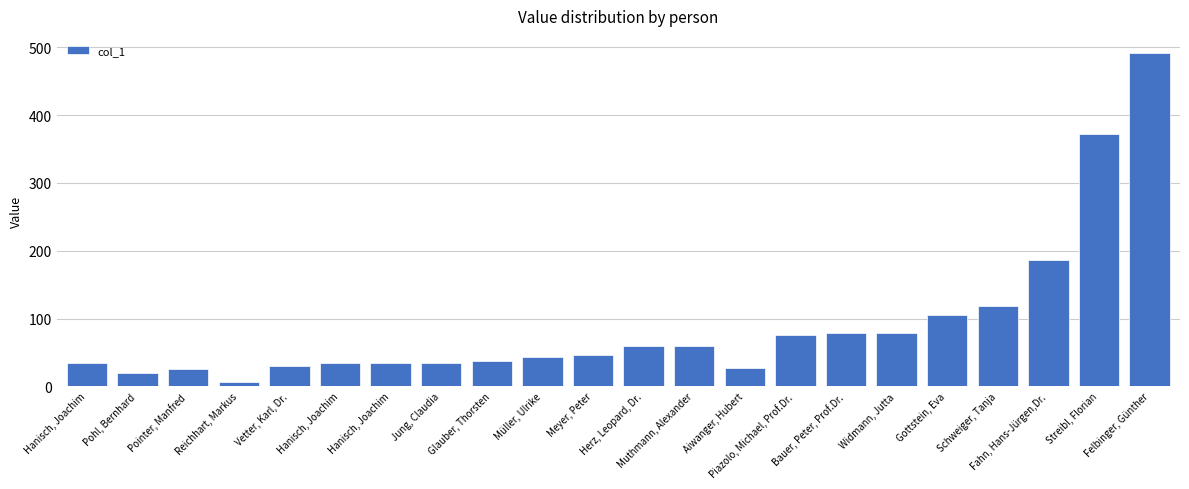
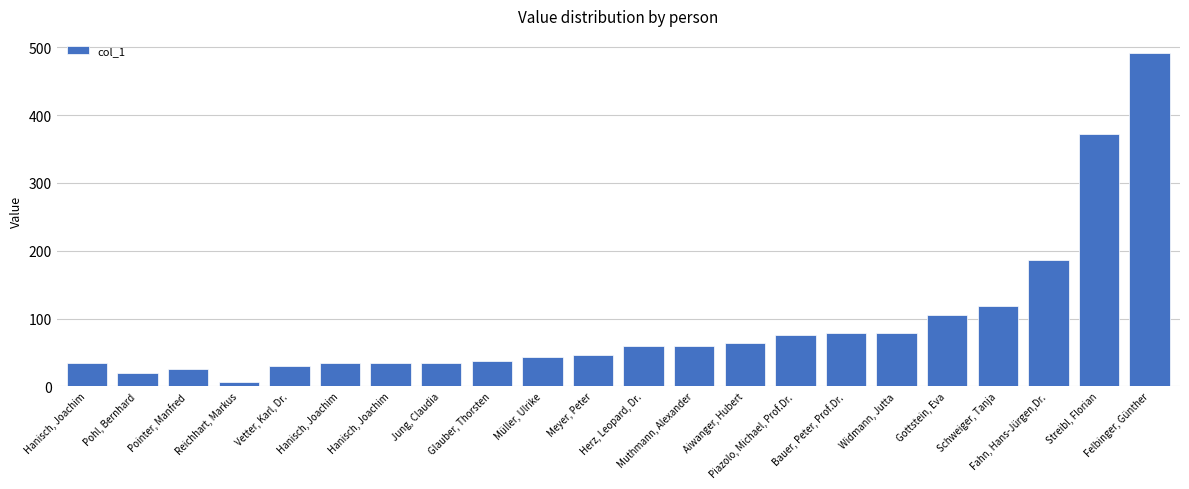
Aiwanger, Hubert: 30 -> 60
